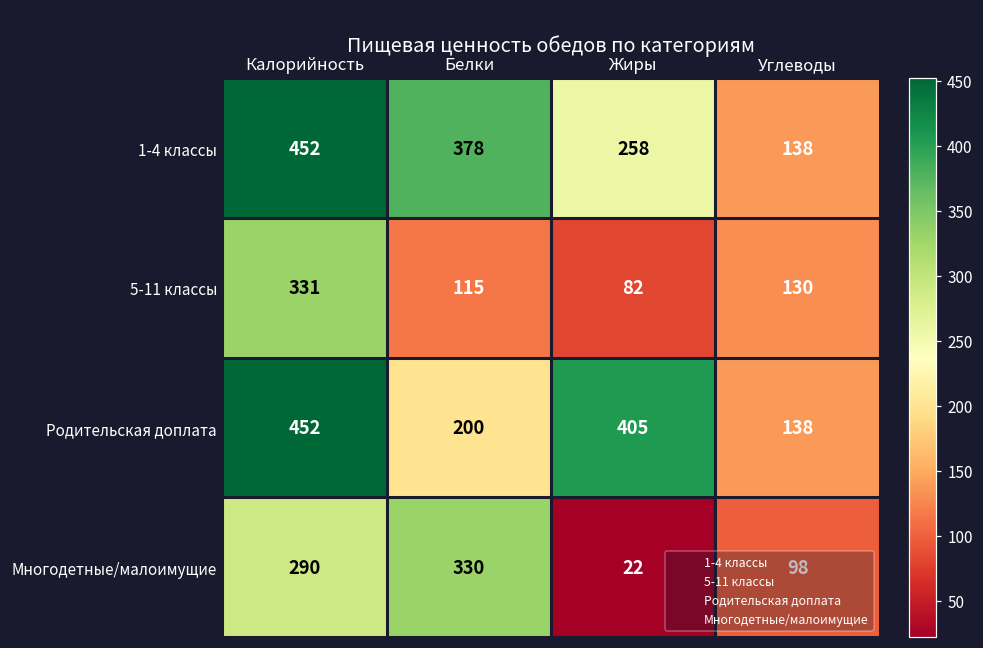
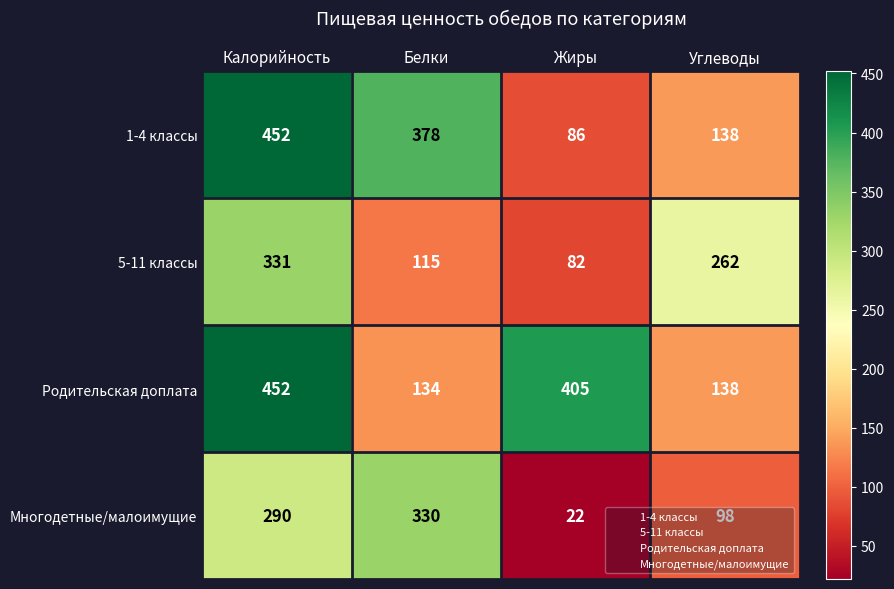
1-4 классы, Жиры: 258 -> 86
5-11 классы, Углеводы: 130 -> 262
Родительская доплата, Белки: 200 -> 134
